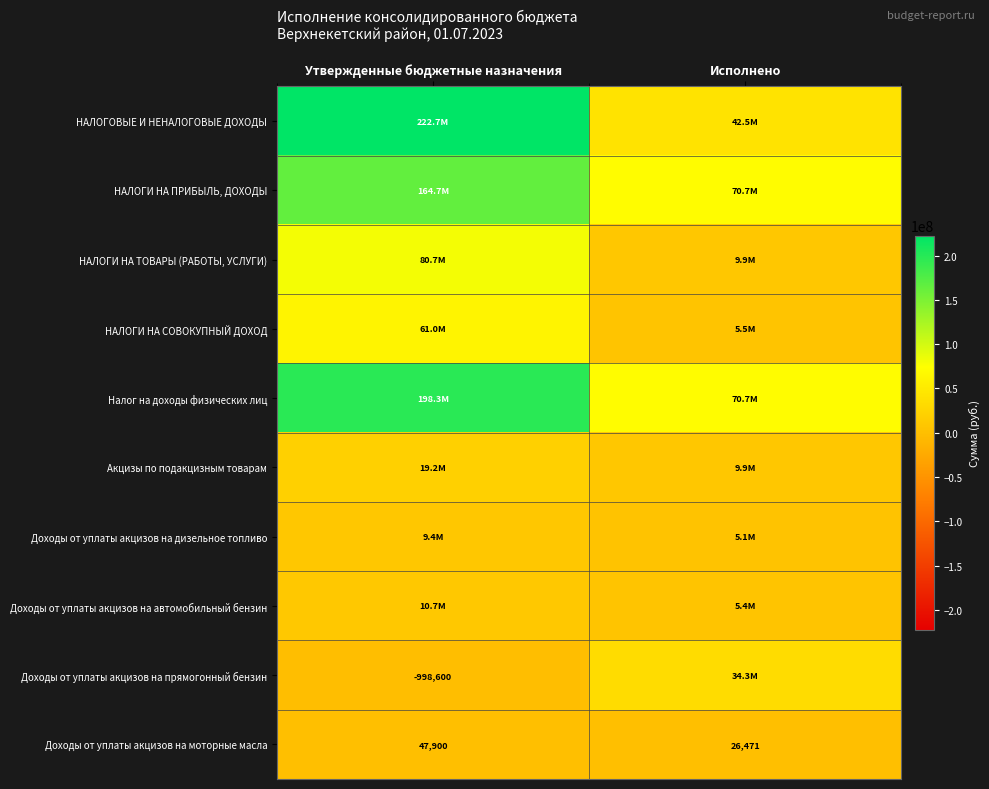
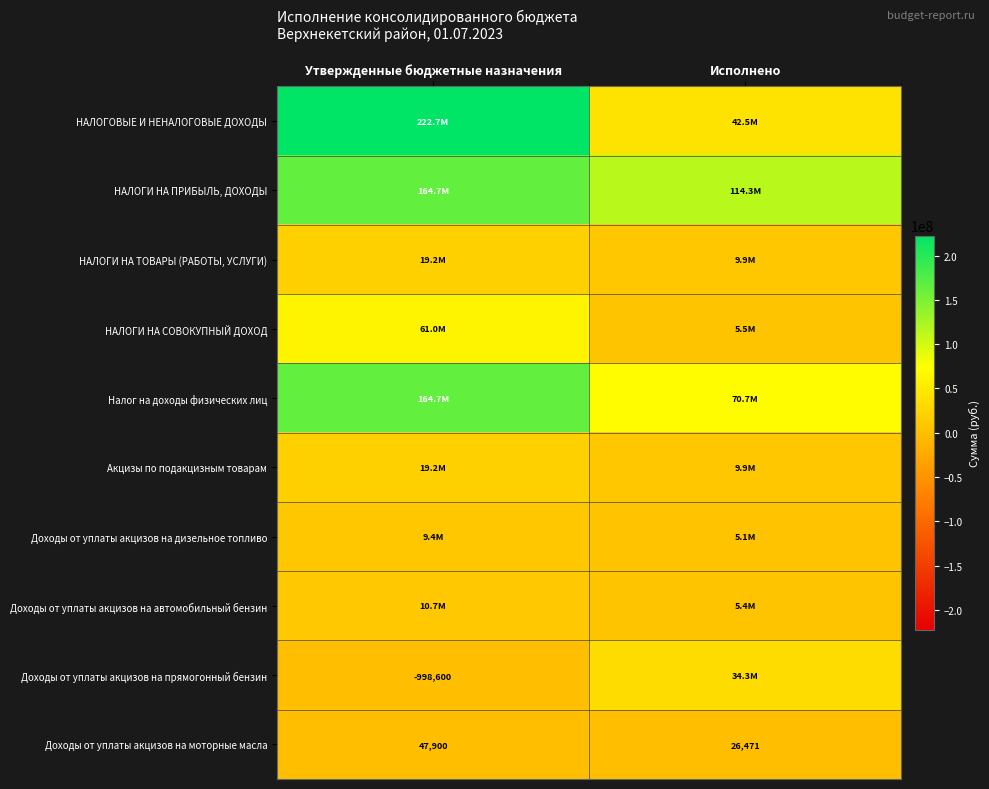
НАЛОГИ НА ПРИБЫЛЬ, ДОХОДЫ, Исполнено: 70.7M -> 114.3M
НАЛОГИ НА ТОВАРЫ (РАБОТЫ, УСЛУГИ), Утвержденные бюджетные назначения: 80.7M -> 19.2M
Налог на доходы физических лиц, Утвержденные бюджетные назначения: 198.3M -> 164.7M
